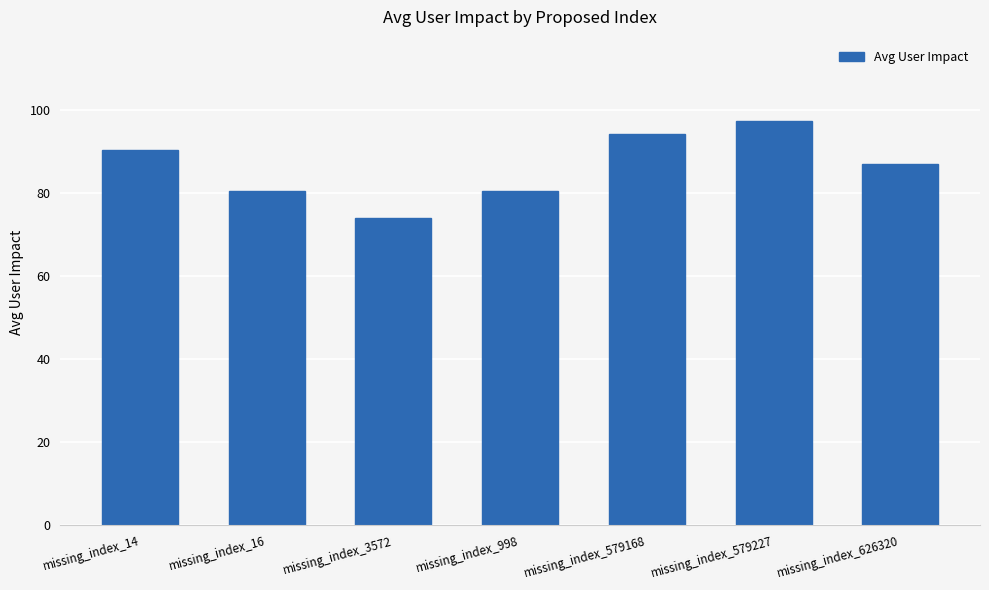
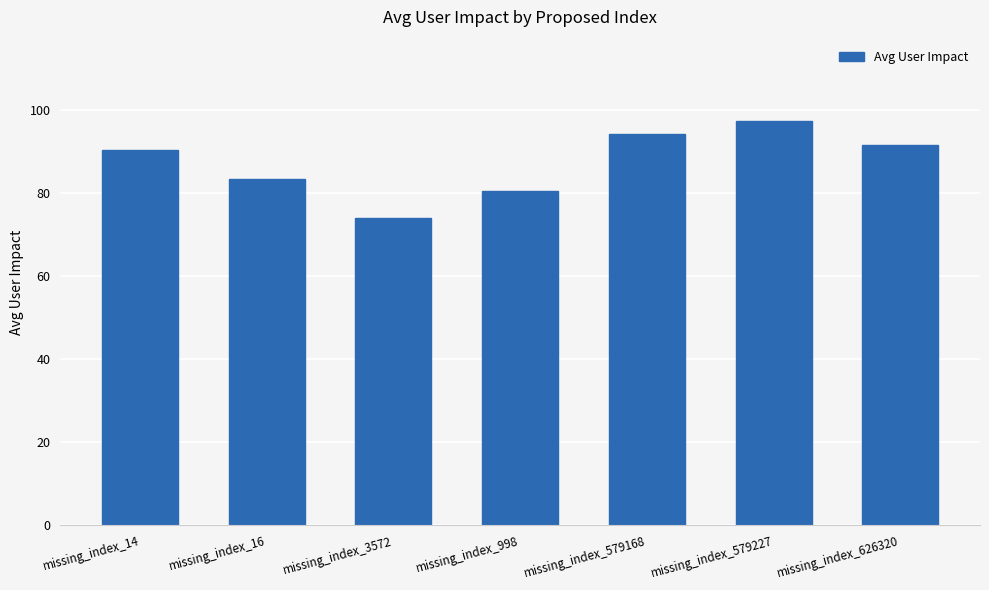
missing_index_16: 81 -> 84
missing_index_626320: 87 -> 92
